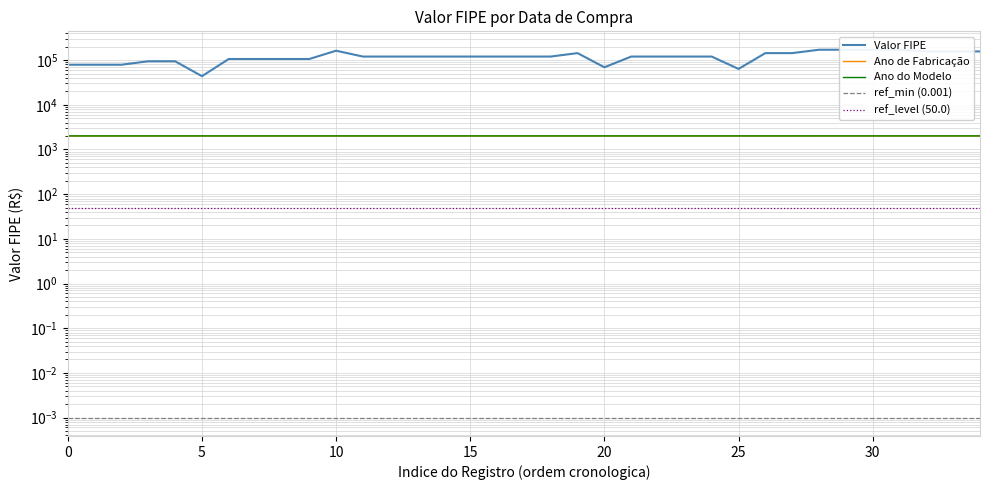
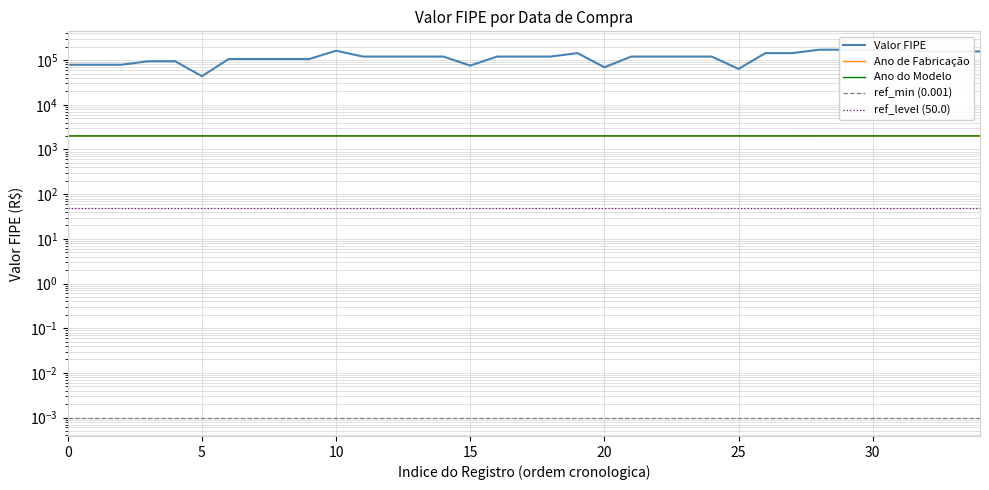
Valor FIPE, 15: 120000 -> 80000
